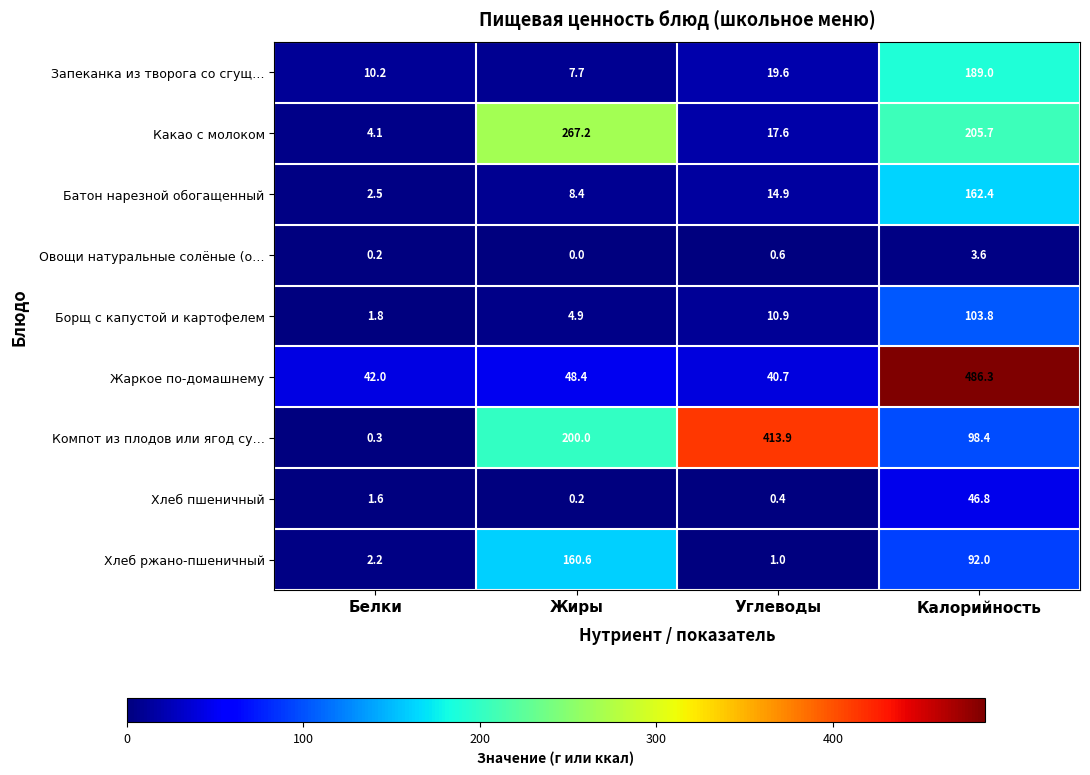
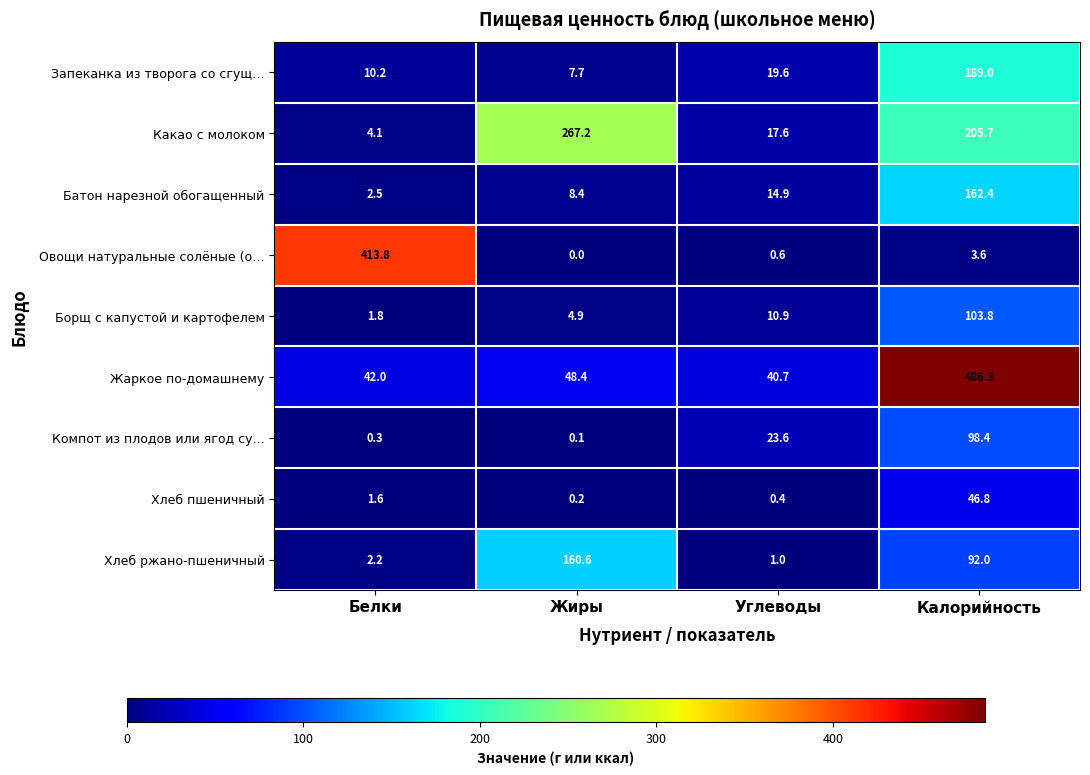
Овощи натуральные солёные (о…, Белки: 0.2 -> 413.8
Компот из плодов или ягод су…, Жиры: 200.0 -> 0.1
Компот из плодов или ягод су…, Углеводы: 413.9 -> 23.6
